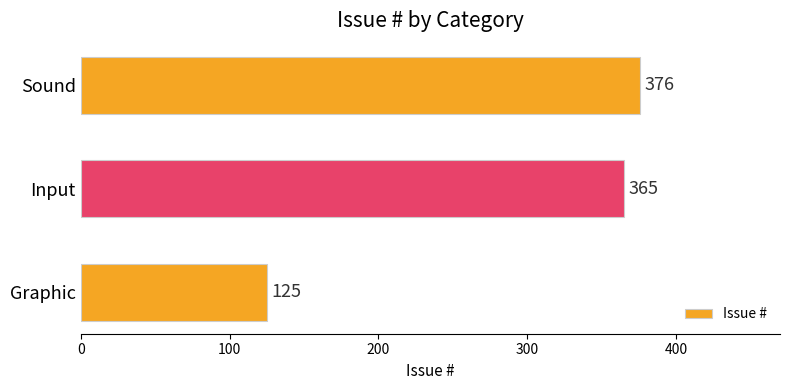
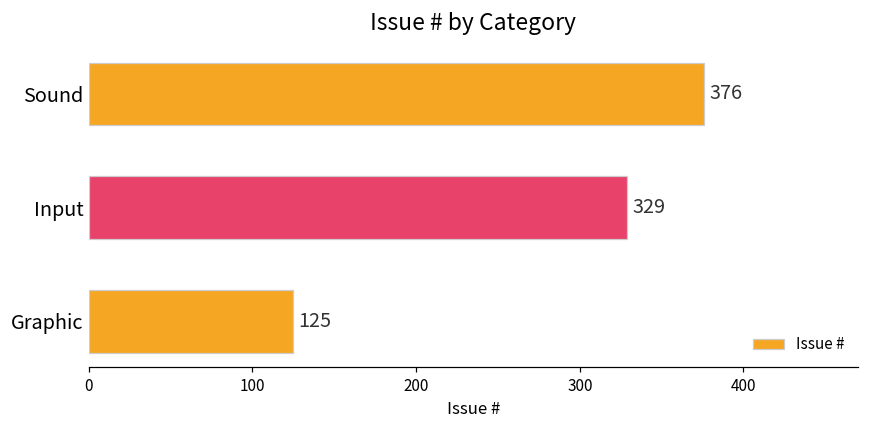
Input: 365 -> 329
